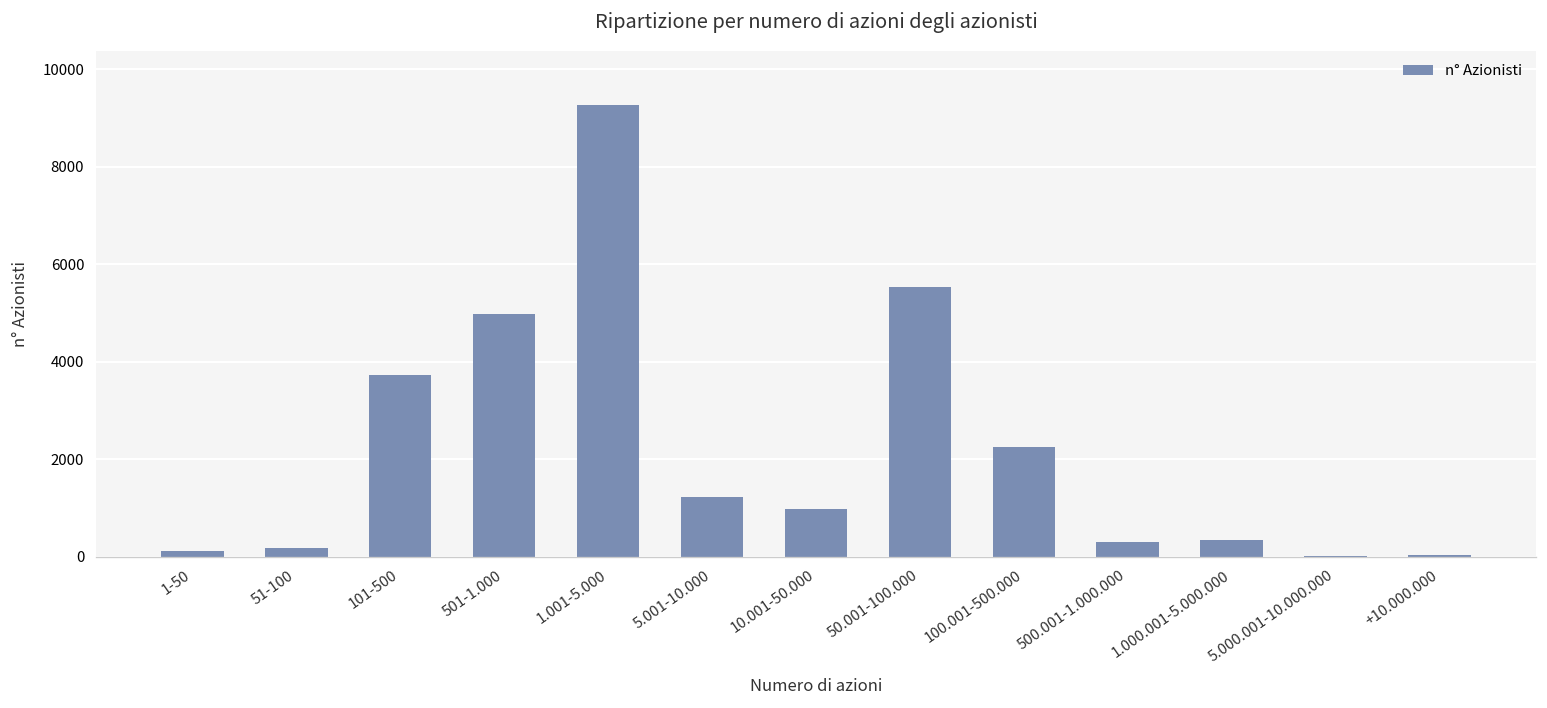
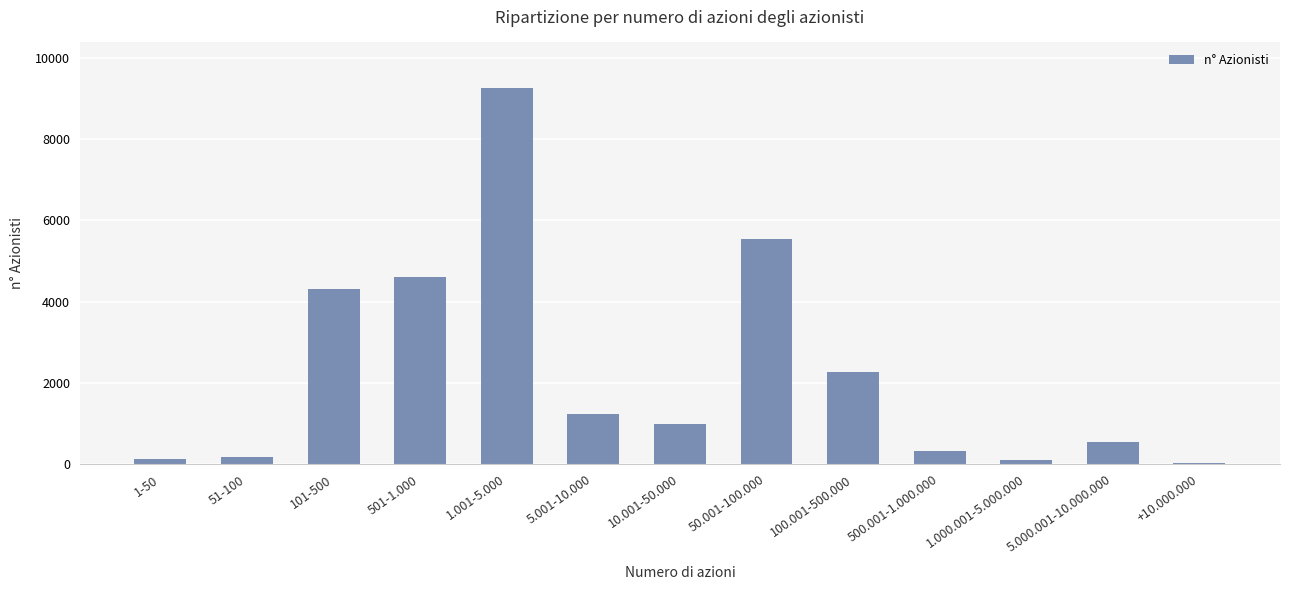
101-500: 3700 -> 4300
501-1.000: 5000 -> 4600
1.000.001-5.000.000: 300 -> 100
5.000.001-10.000.000: 0 -> 500
